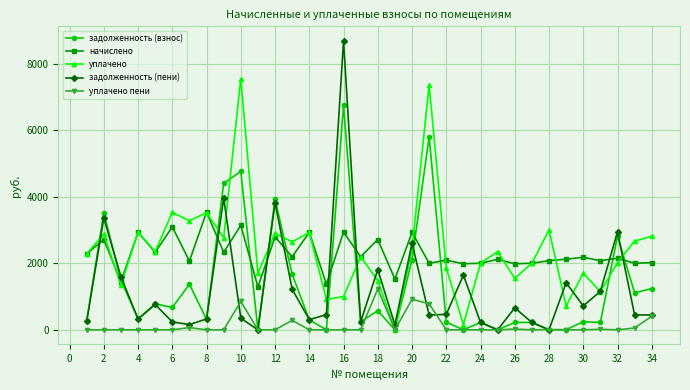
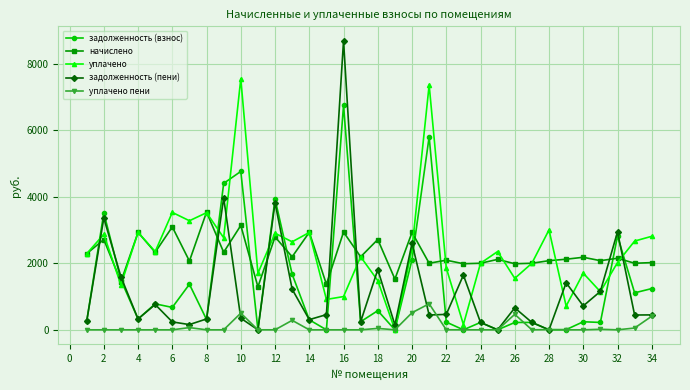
уплачено пени, 10: 900 -> 500
уплачено пени, 18: 1200 -> 0
уплачено пени, 20: 900 -> 500
уплачено пени, 26: 0 -> 500
